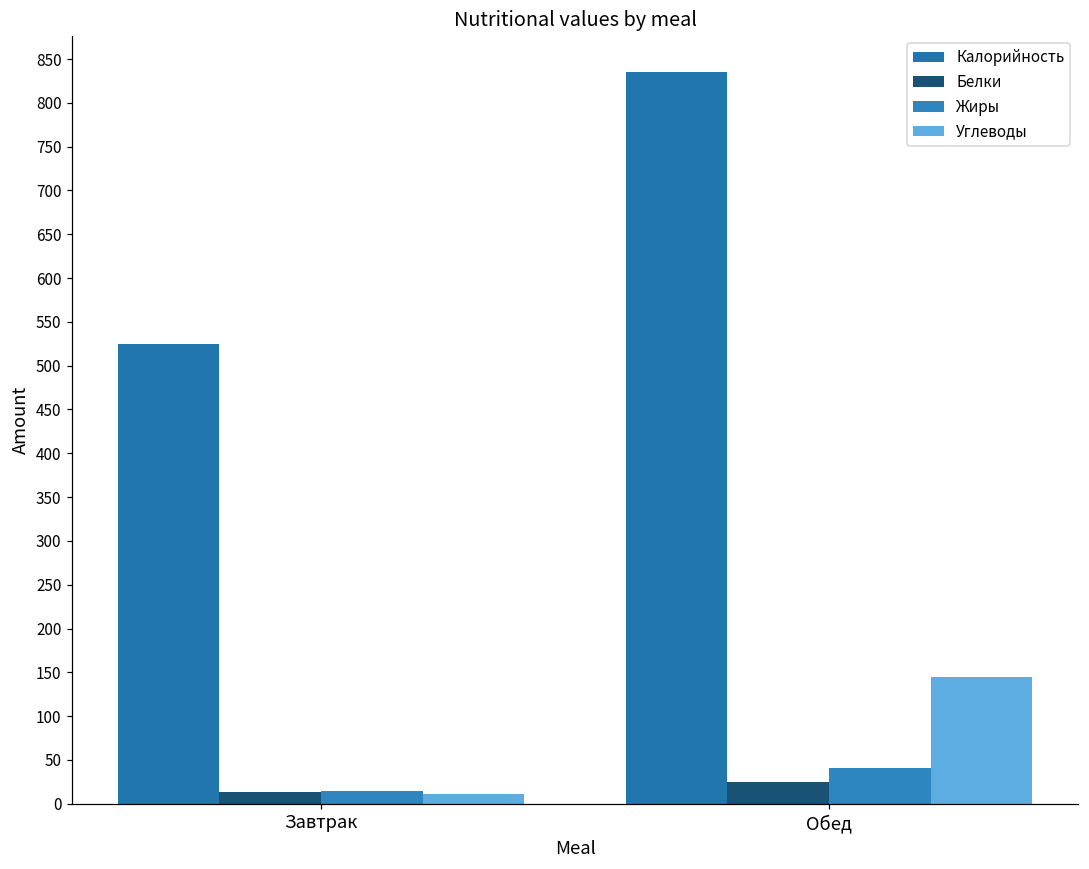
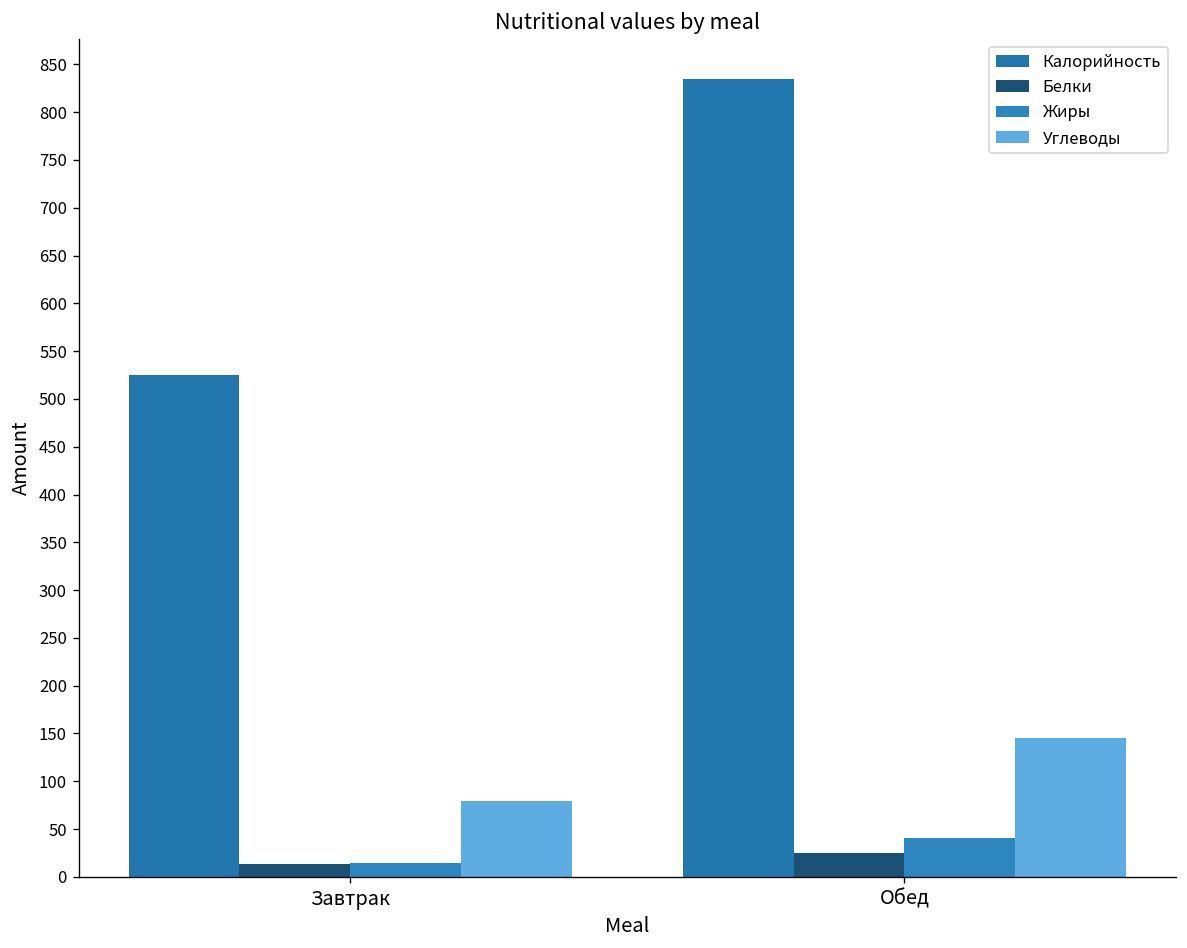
Углеводы, Завтрак: 10 -> 80
